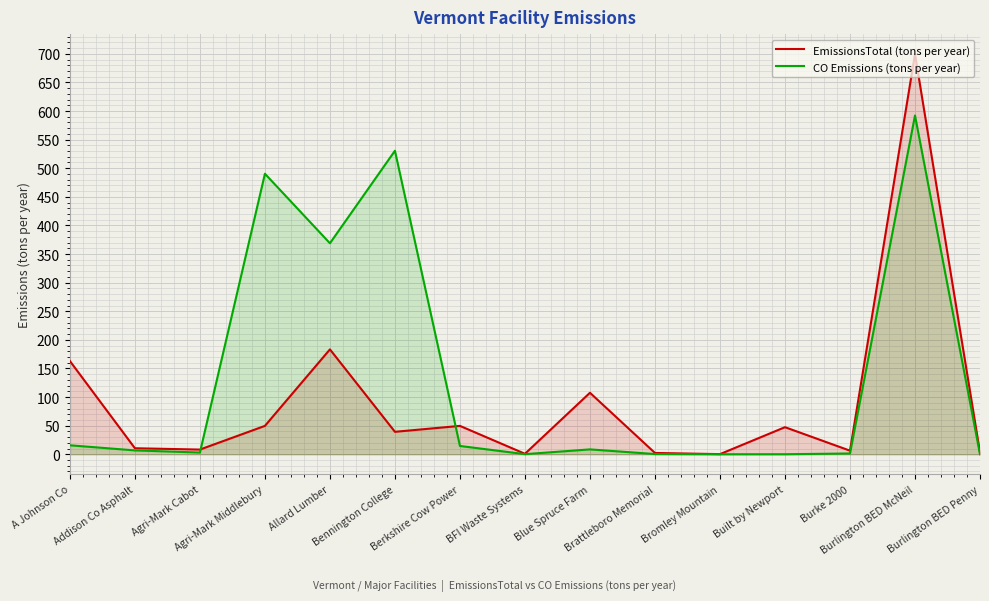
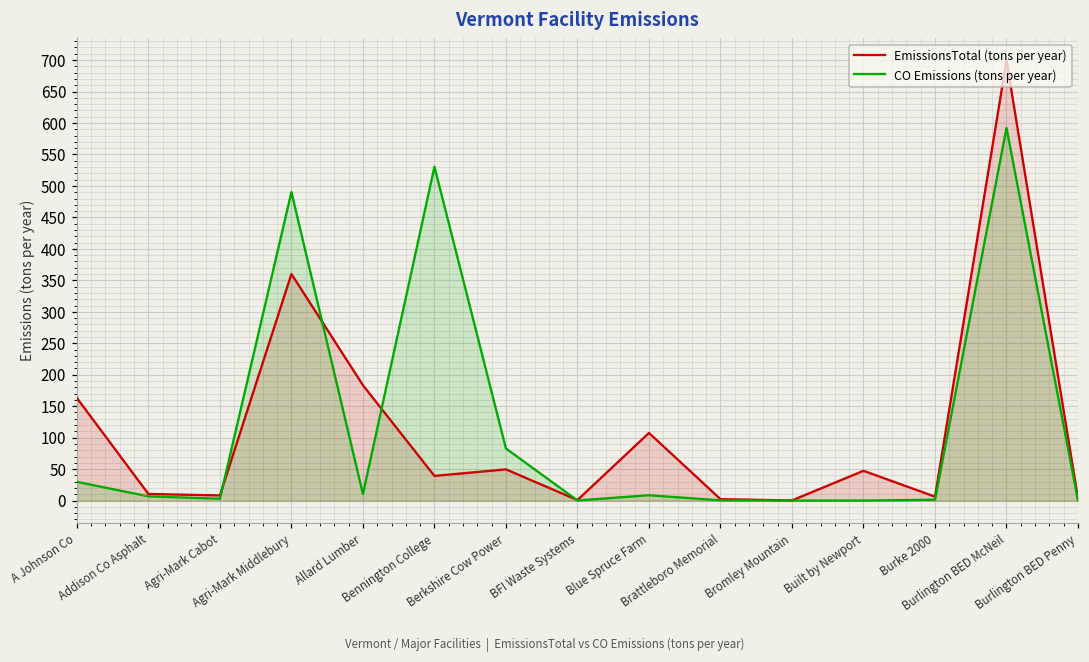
CO Emissions (tons per year), A Johnson Co: 20 -> 30
EmissionsTotal (tons per year), Agri-Mark Middlebury: 50 -> 360
CO Emissions (tons per year), Allard Lumber: 370 -> 10
CO Emissions (tons per year), Berkshire Cow Power: 10 -> 80
